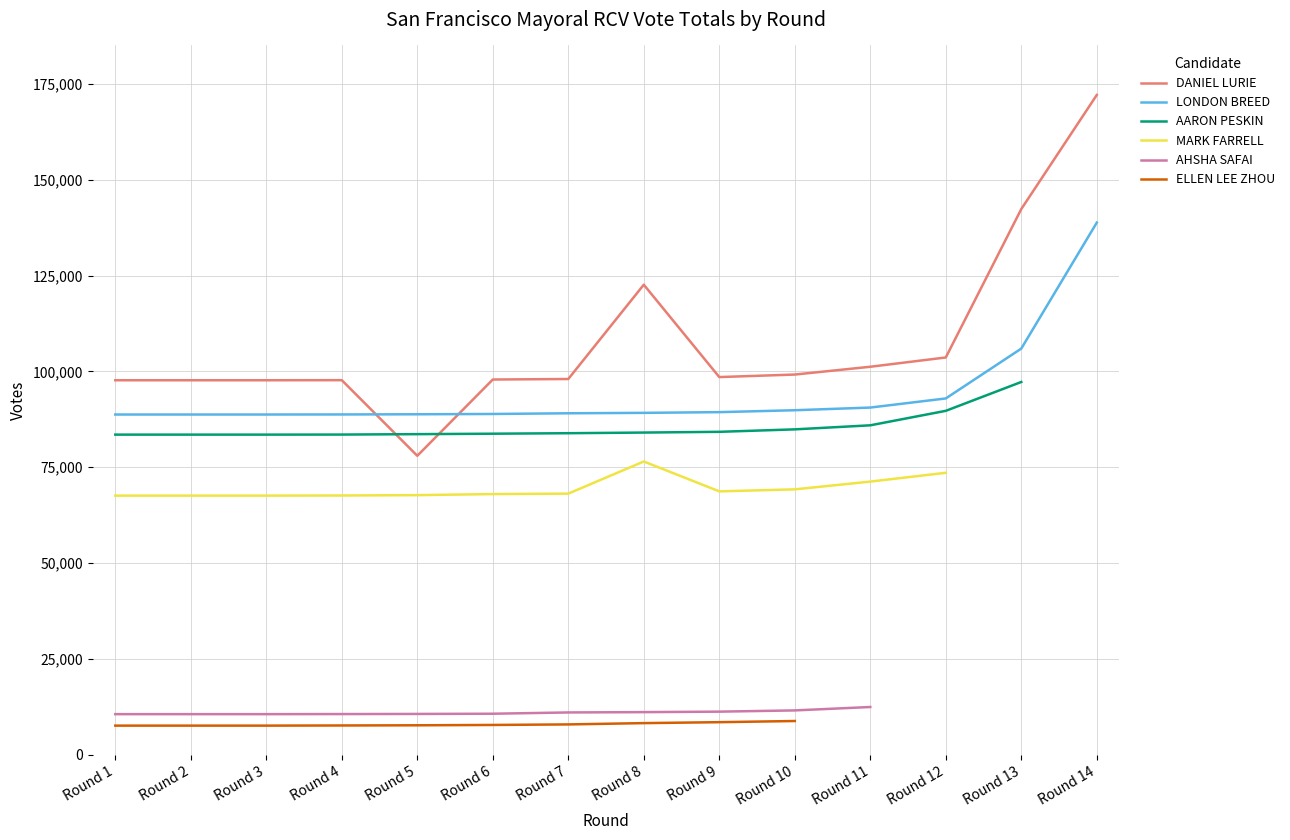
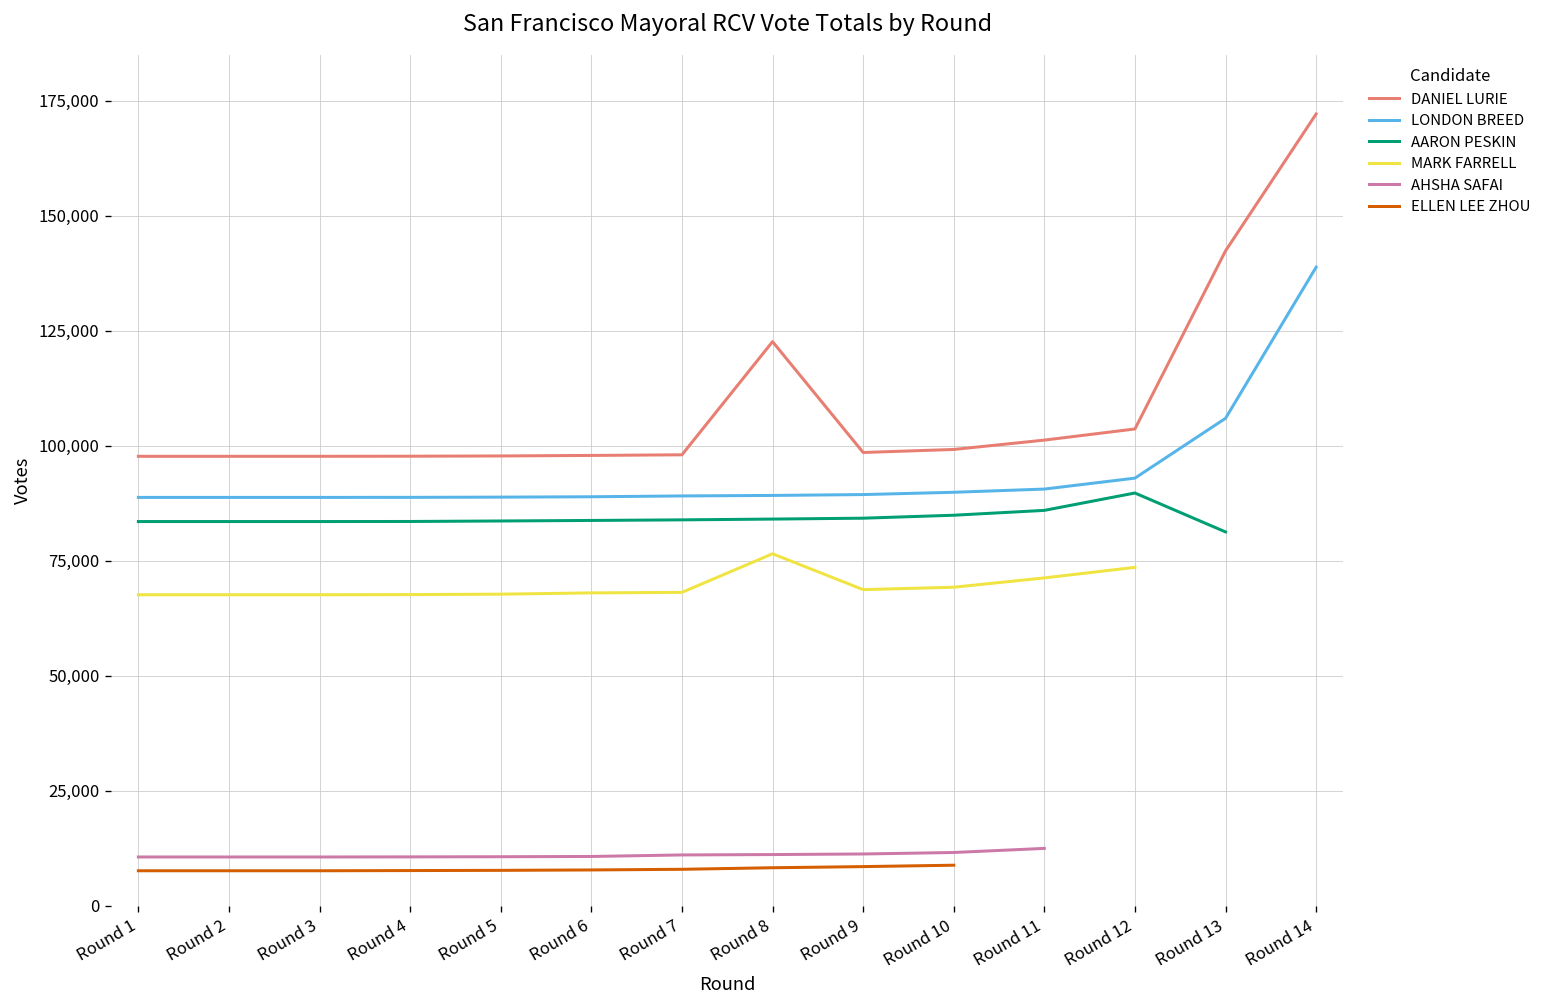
DANIEL LURIE, Round 5: 78,000 -> 98,000
AARON PESKIN, Round 13: 97,000 -> 81,000
